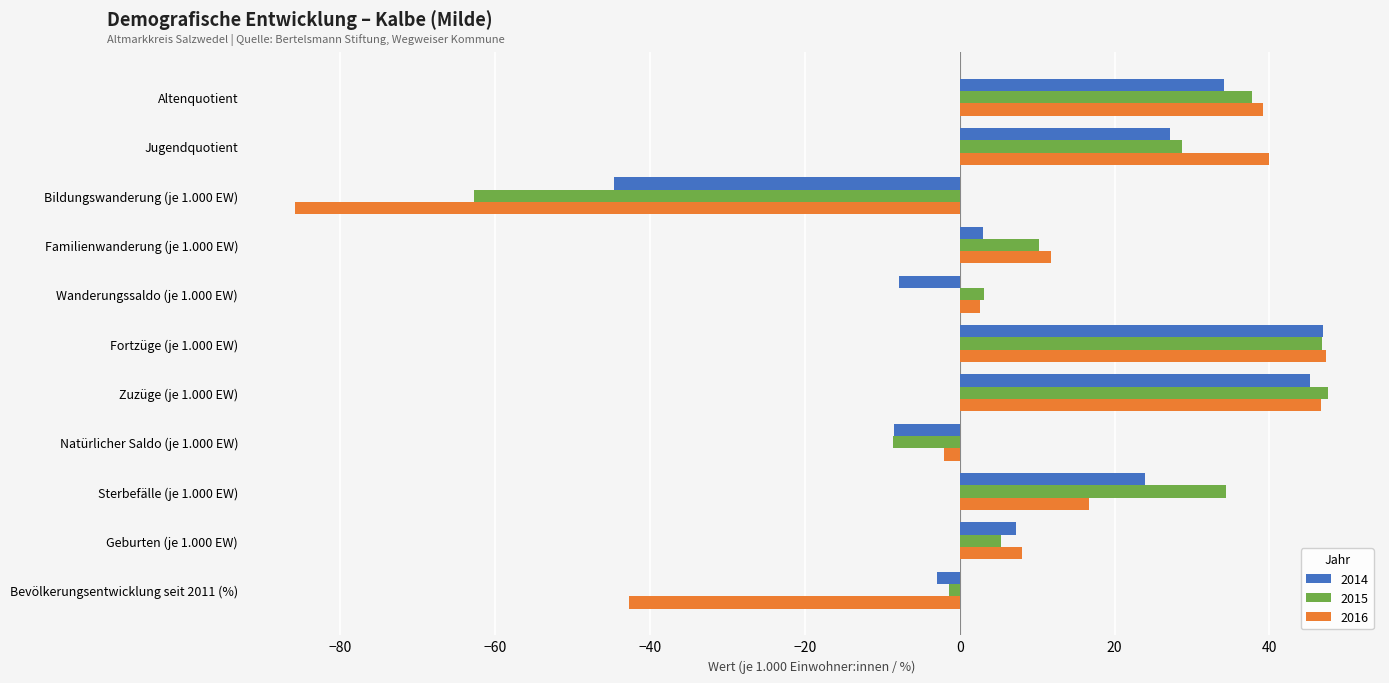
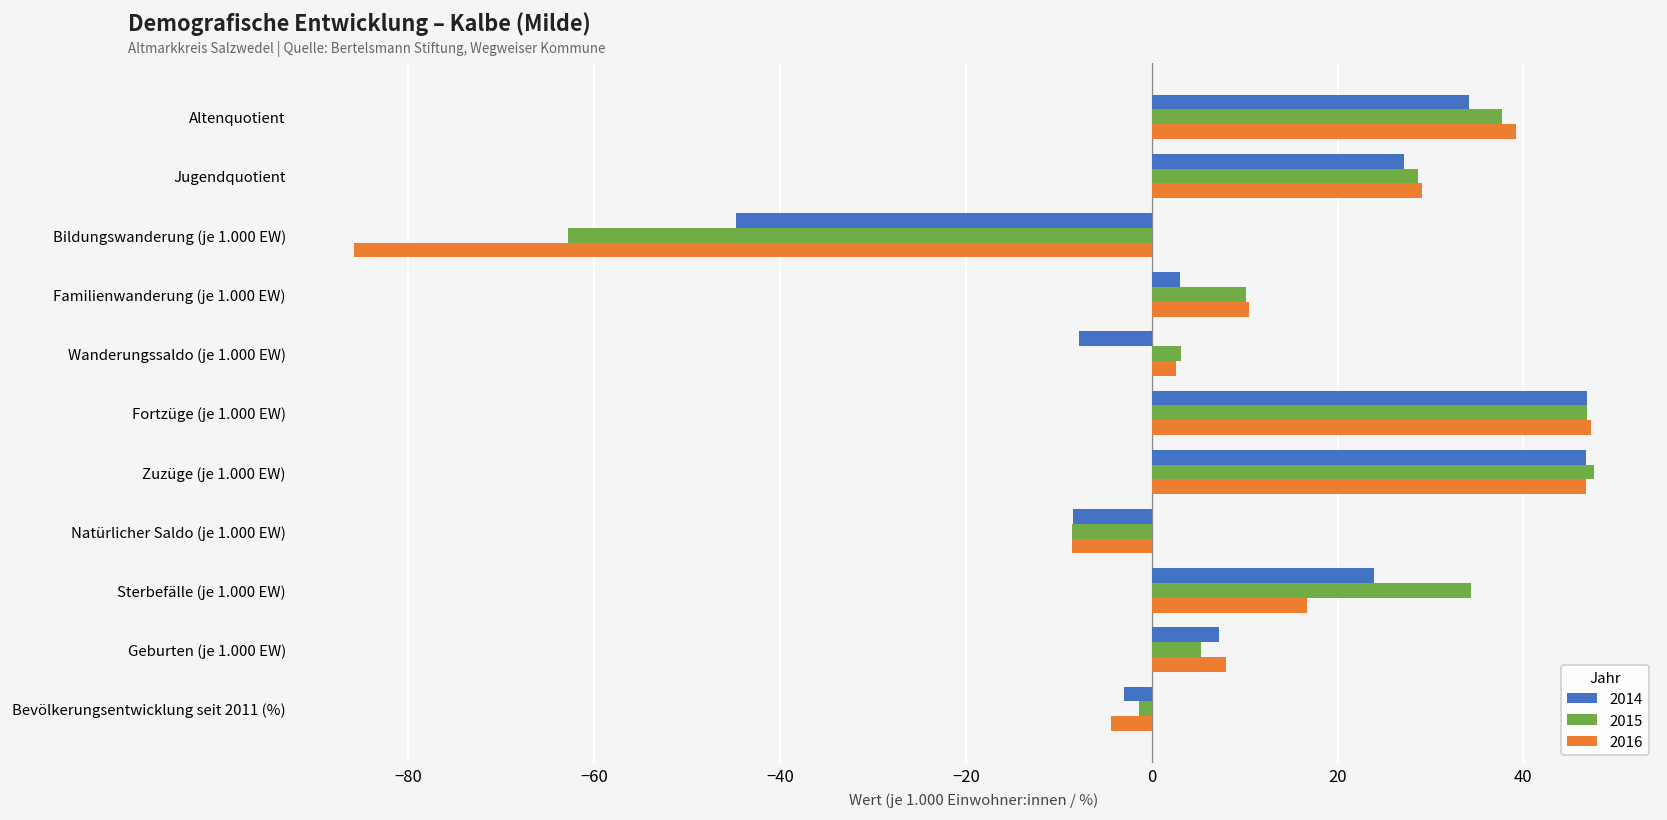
2016, Jugendquotient: 40 -> 29
2016, Familienwanderung (je 1.000 EW): 12 -> 11
2014, Zuzüge (je 1.000 EW): 45 -> 47
2016, Natürlicher Saldo (je 1.000 EW): -2 -> -9
2016, Bevölkerungsentwicklung seit 2011 (%): -43 -> -4
